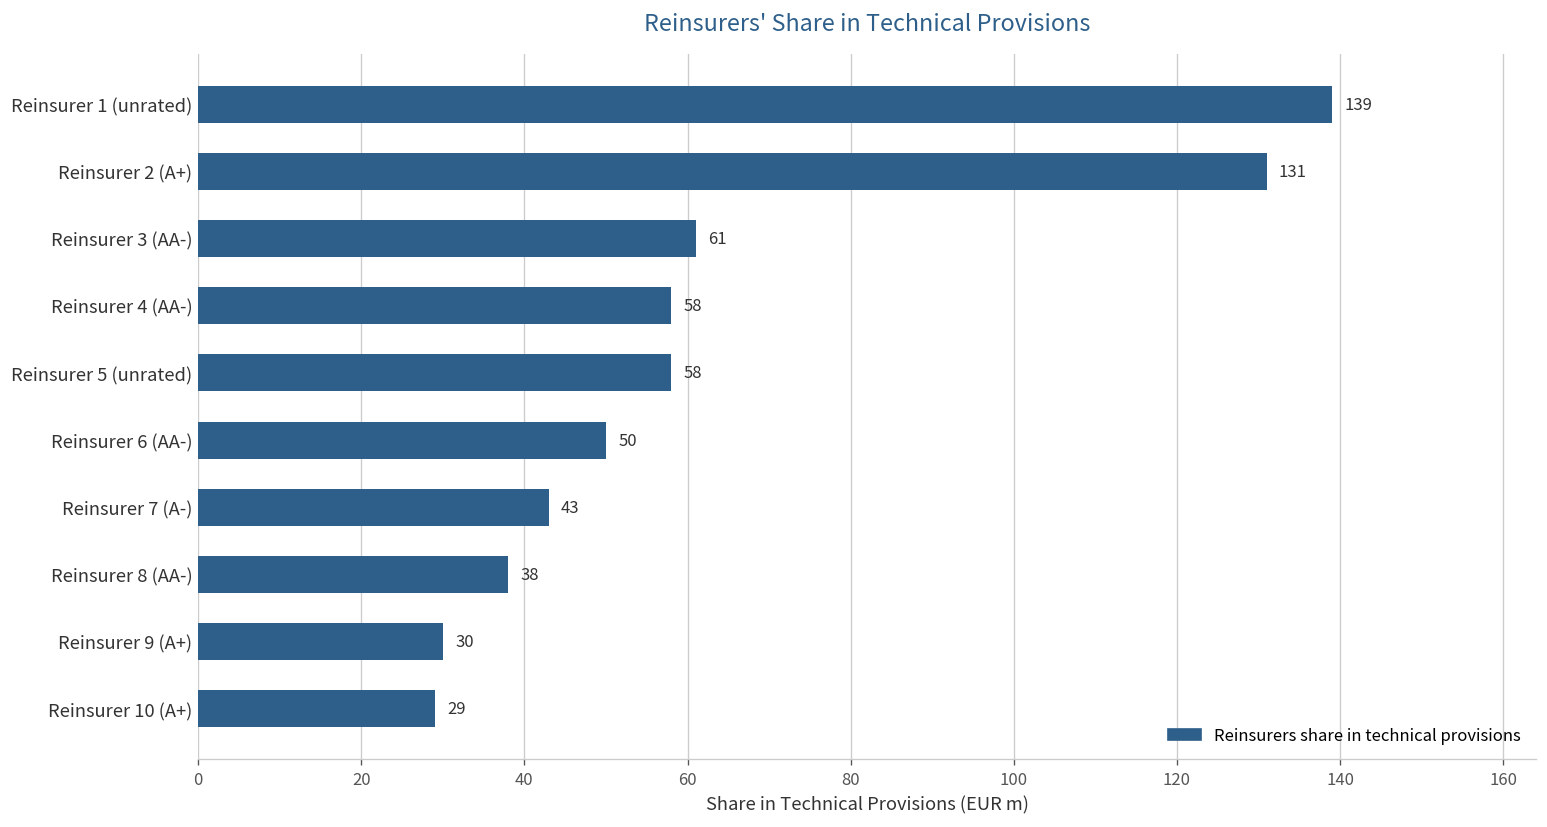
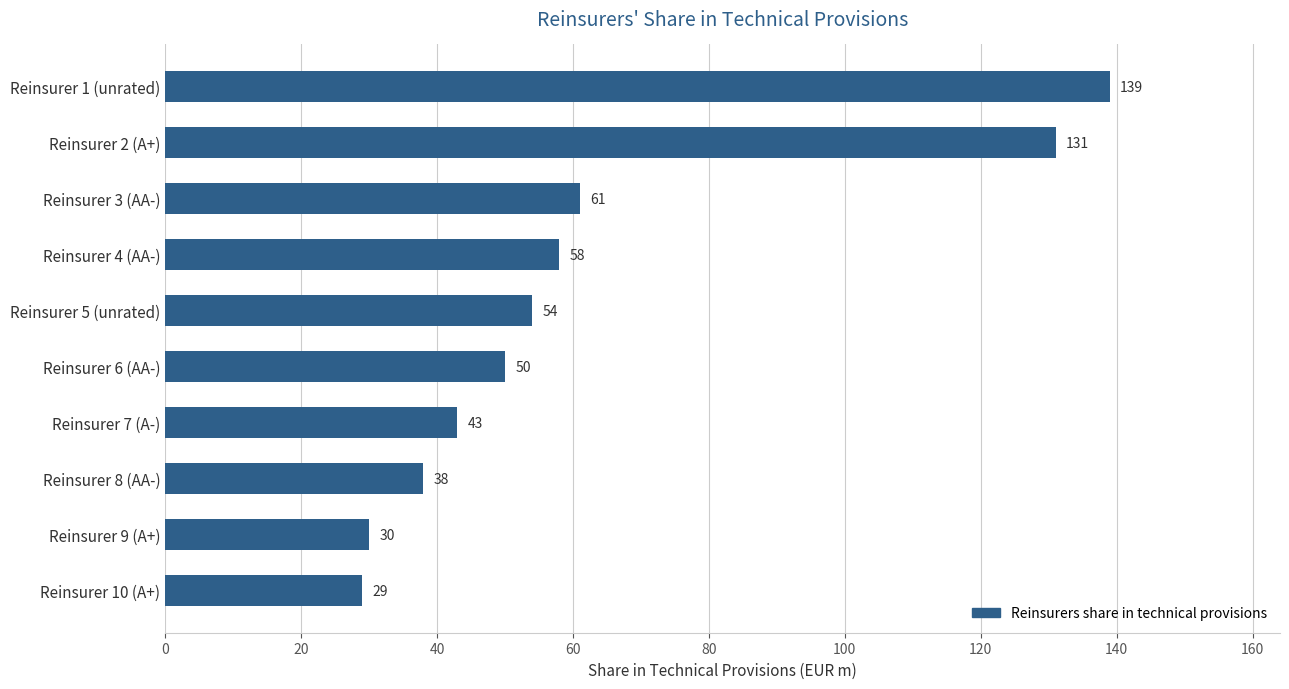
Reinsurer 5 (unrated): 58 -> 54
